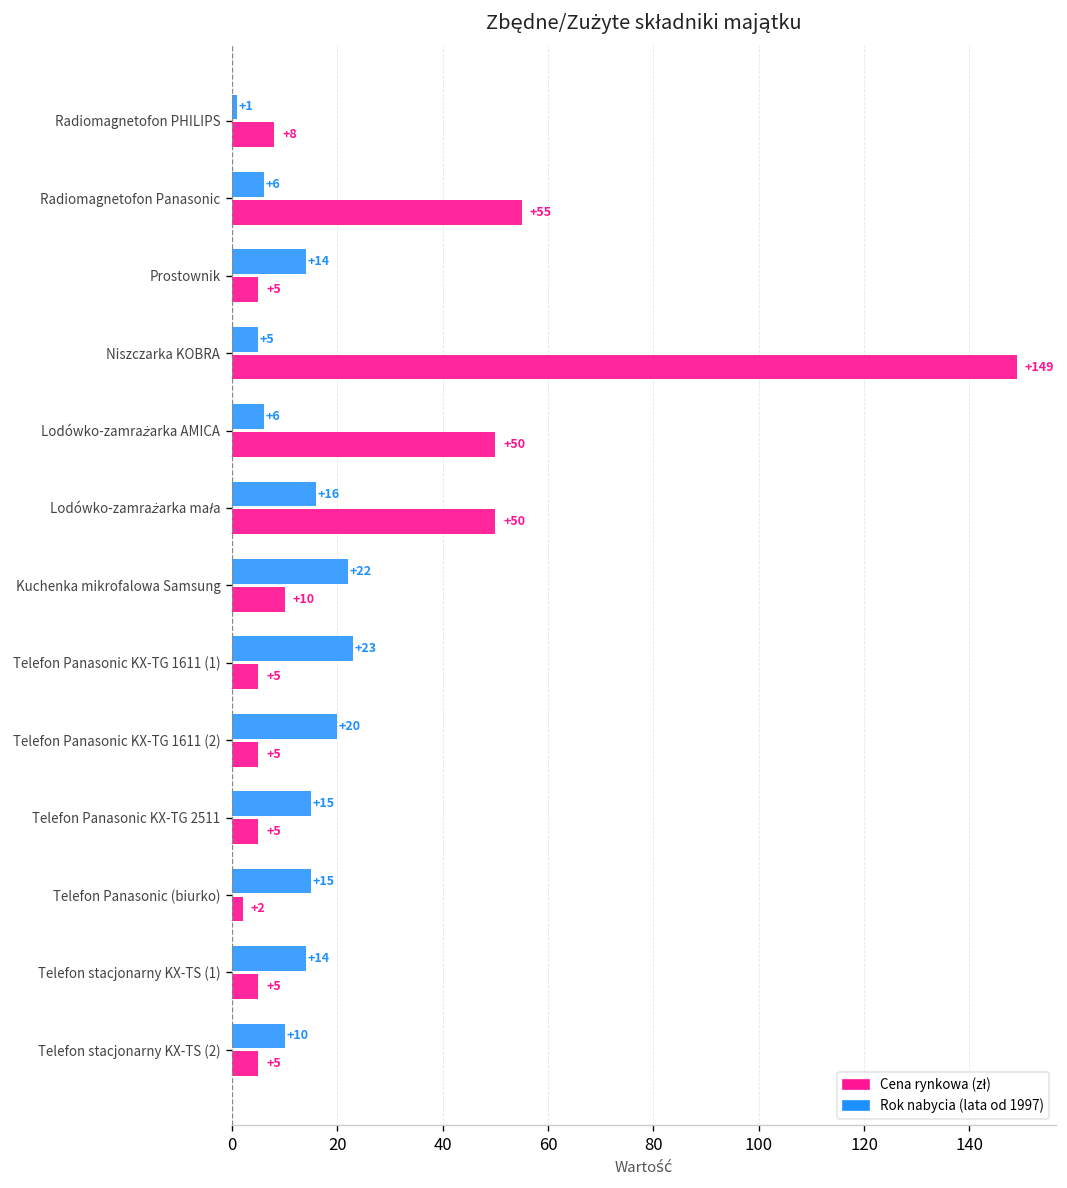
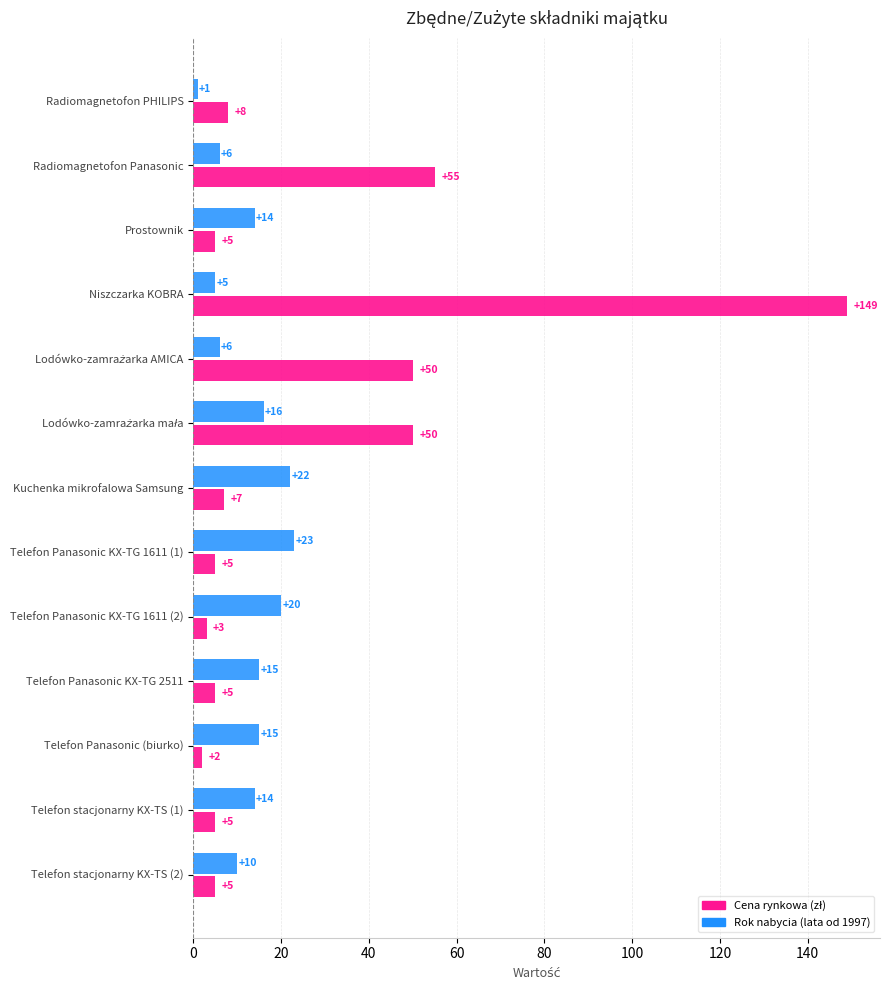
Cena rynkowa (zł), Kuchenka mikrofalowa Samsung: +10 -> +7
Cena rynkowa (zł), Telefon Panasonic KX-TG 1611 (2): +5 -> +3
